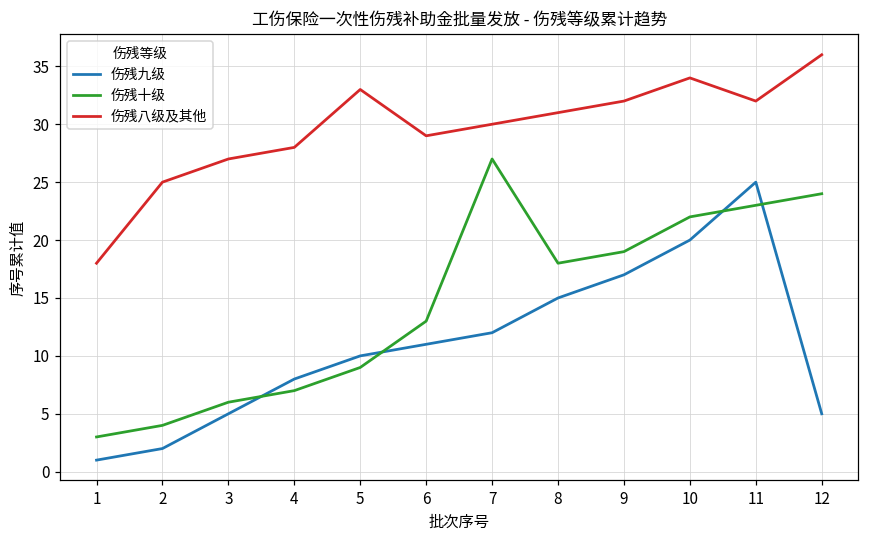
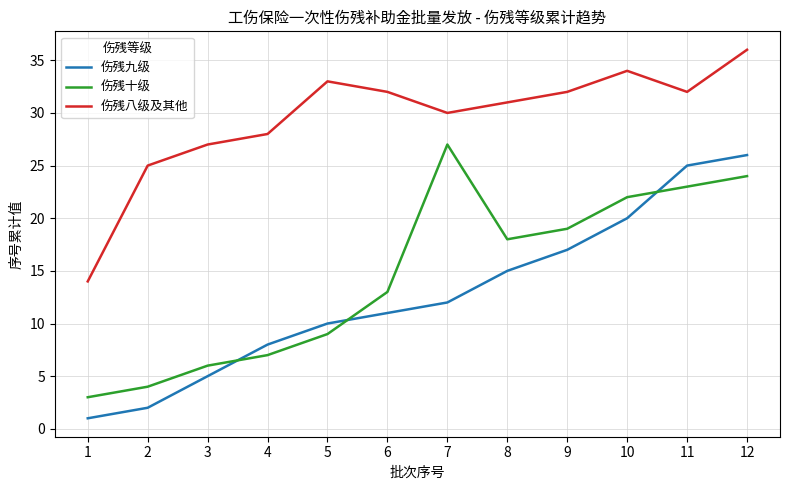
伤残八级及其他, 1: 18 -> 14
伤残八级及其他, 6: 29 -> 32
伤残九级, 12: 5 -> 26
